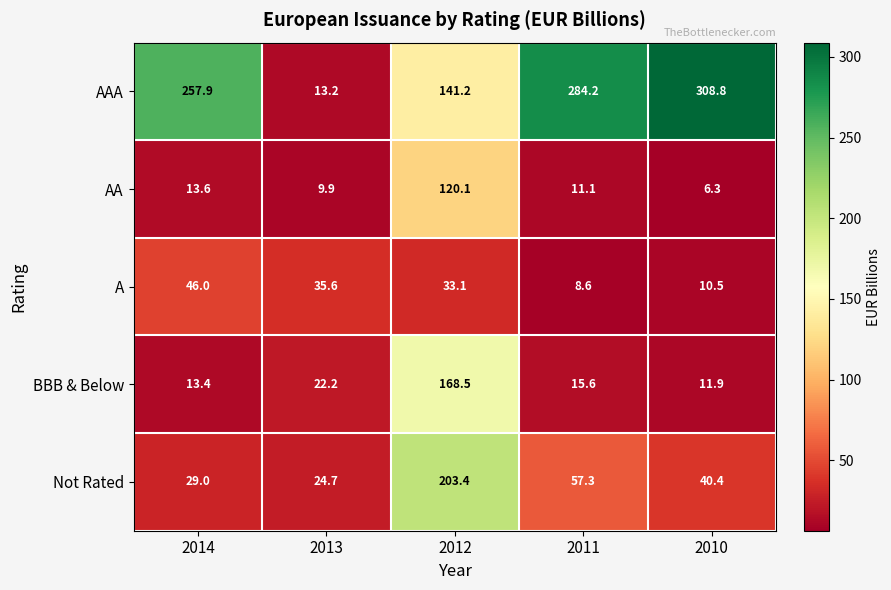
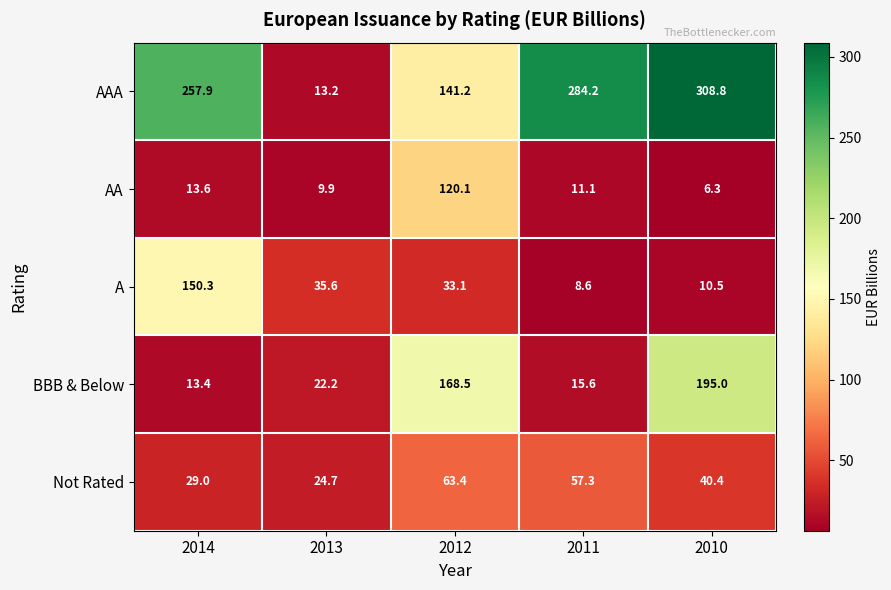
A, 2014: 46.0 -> 150.3
BBB & Below, 2010: 11.9 -> 195.0
Not Rated, 2012: 203.4 -> 63.4
